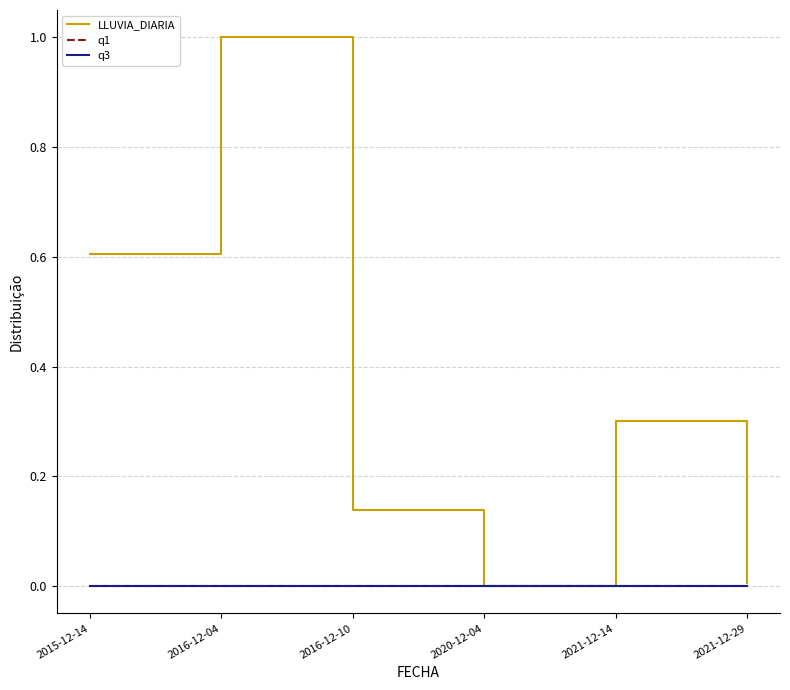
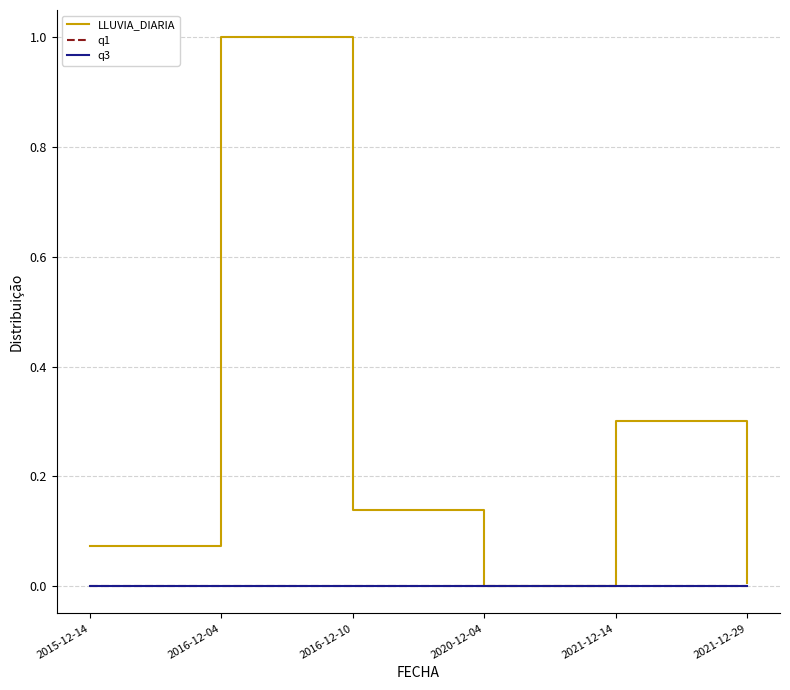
LLUVIA_DIARIA, 2015-12-14: 0.61 -> 0.07
